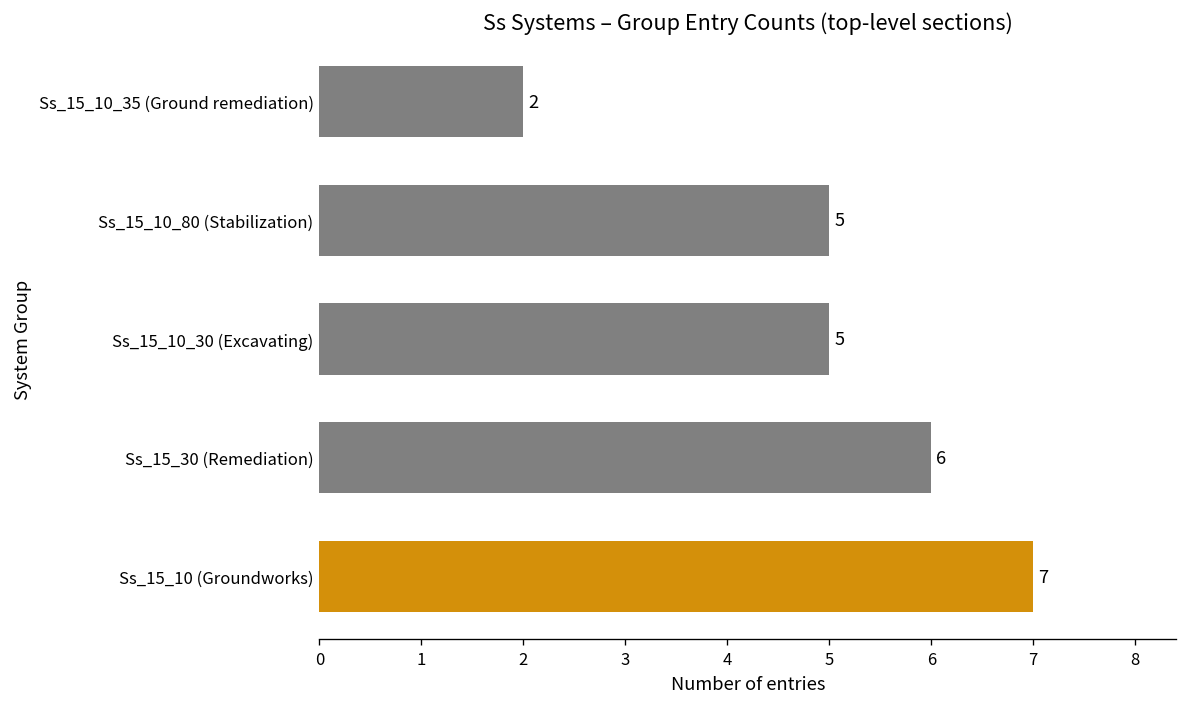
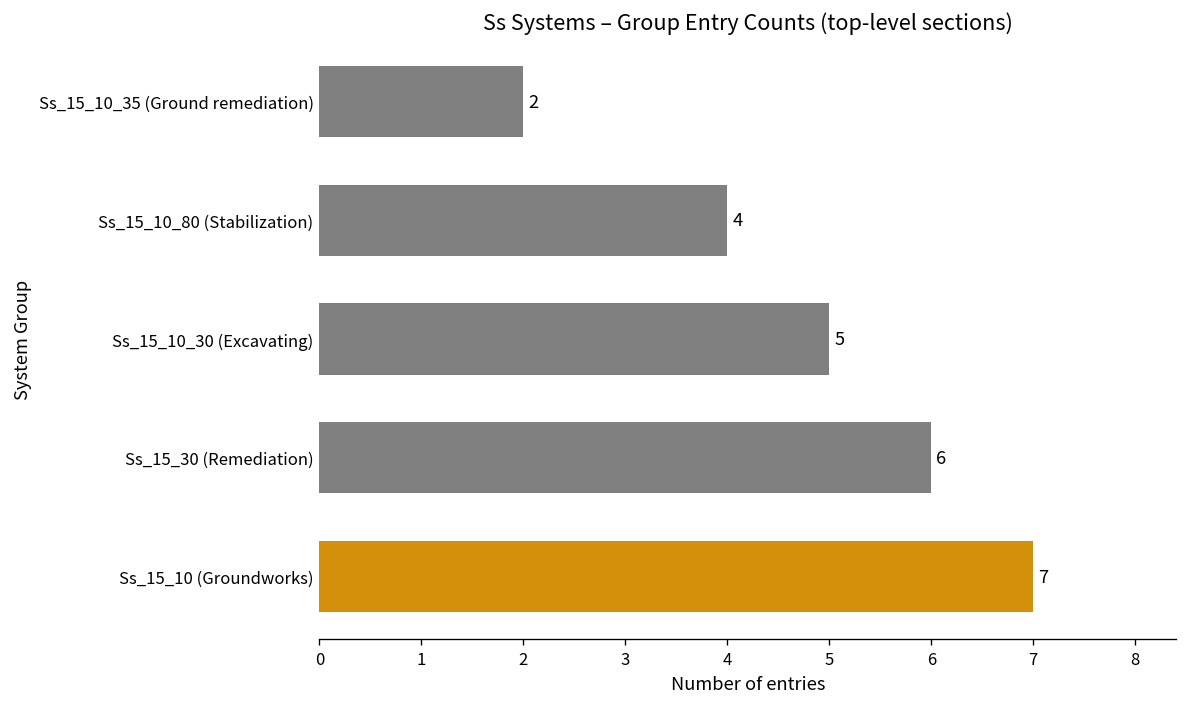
Ss_15_10_80 (Stabilization): 5 -> 4
